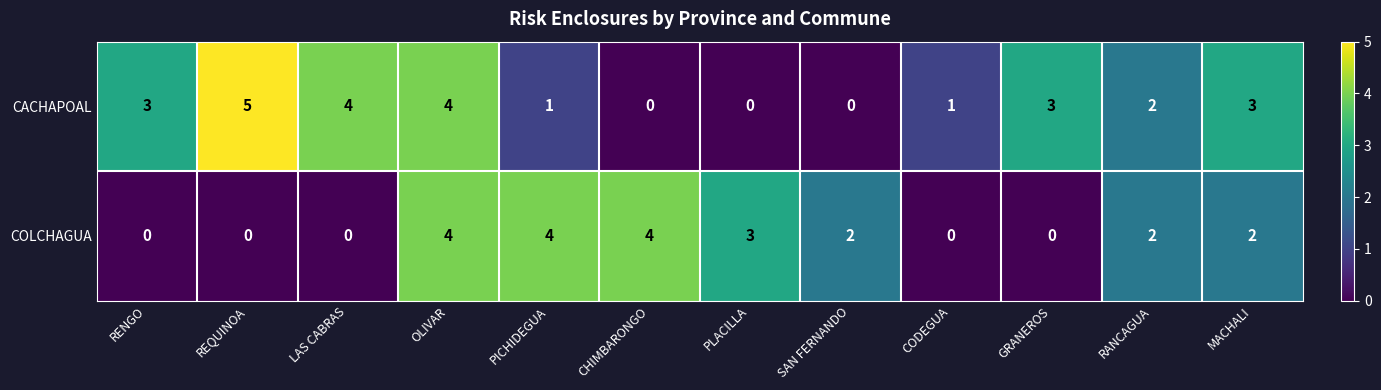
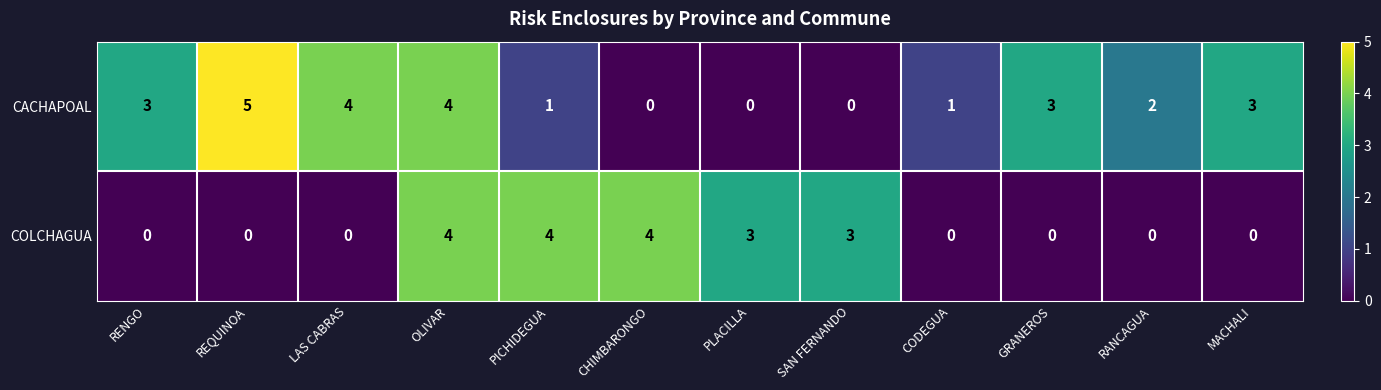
COLCHAGUA, SAN FERNANDO: 2 -> 3
COLCHAGUA, RANCAGUA: 2 -> 0
COLCHAGUA, MACHALI: 2 -> 0
